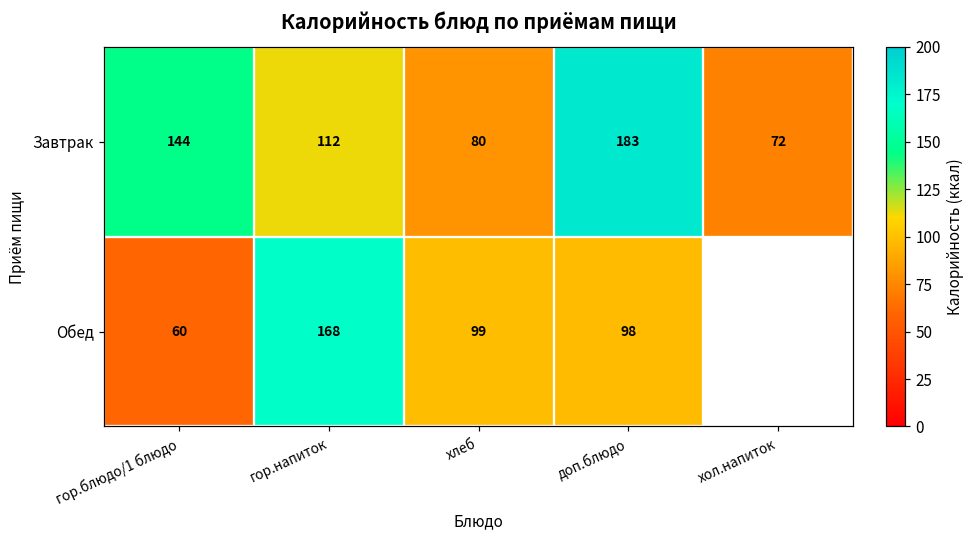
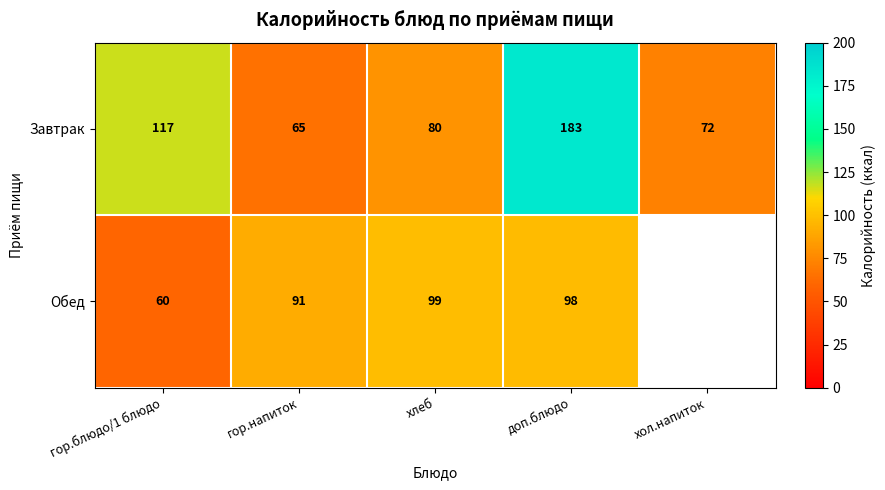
Завтрак, гор.блюдо/1 блюдо: 144 -> 117
Завтрак, гор.напиток: 112 -> 65
Обед, гор.напиток: 168 -> 91
